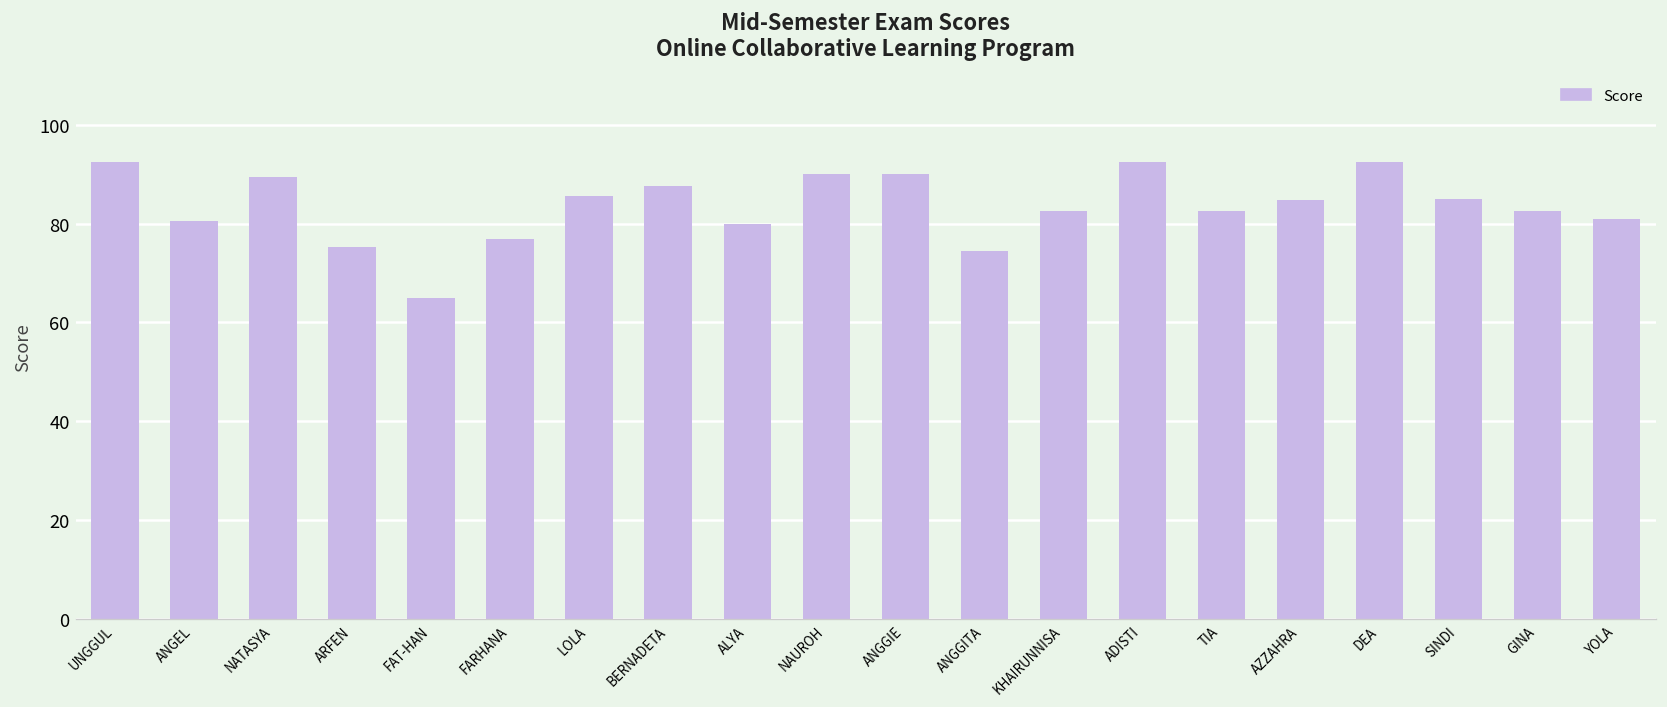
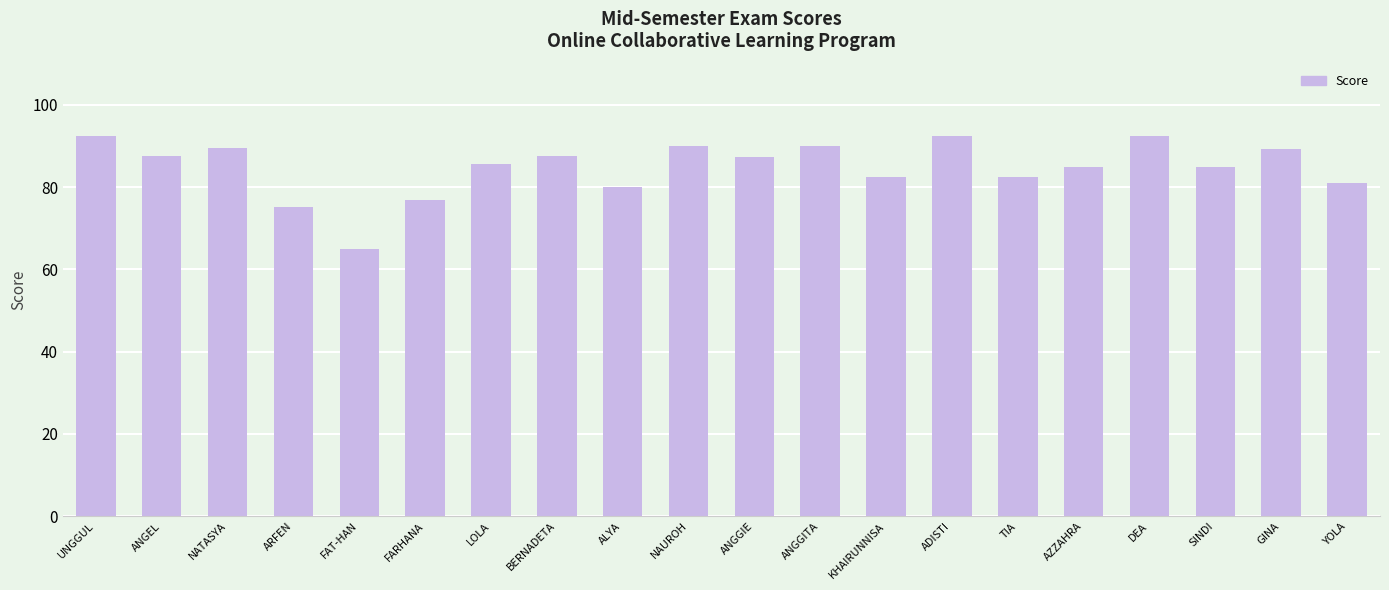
ANGEL: 81 -> 88
ANGGIE: 90 -> 87
ANGGITA: 75 -> 90
GINA: 83 -> 89
